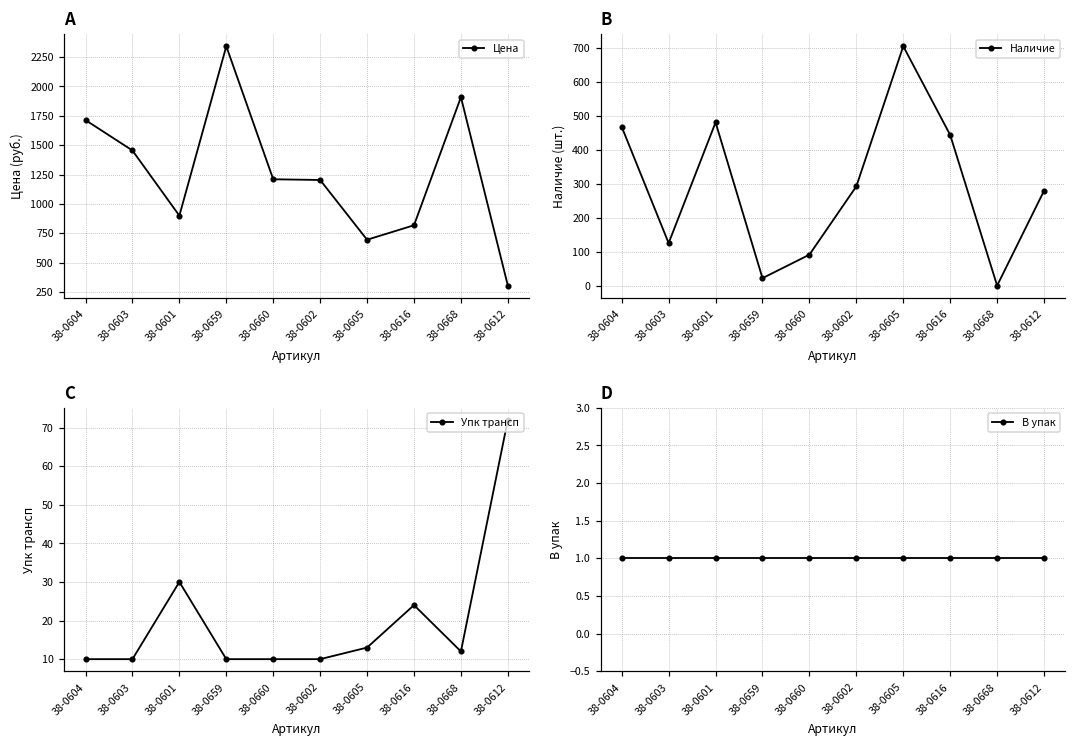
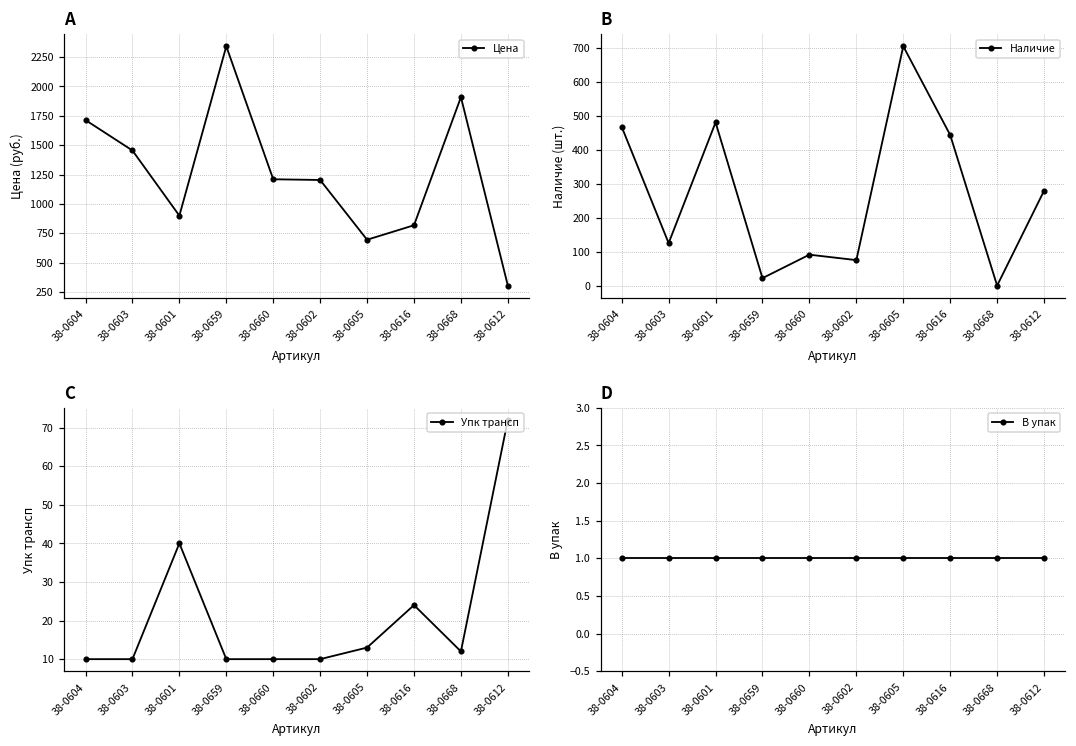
B, 38-0602: 290 -> 80
C, 38-0601: 30 -> 40
